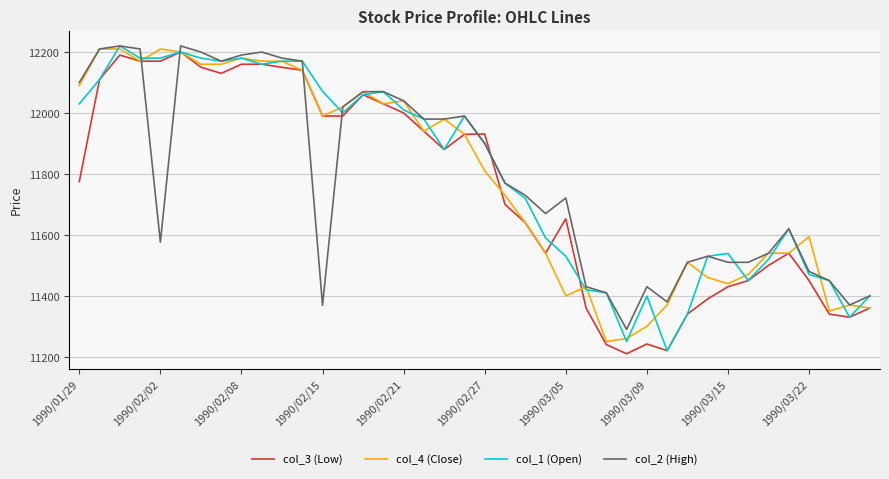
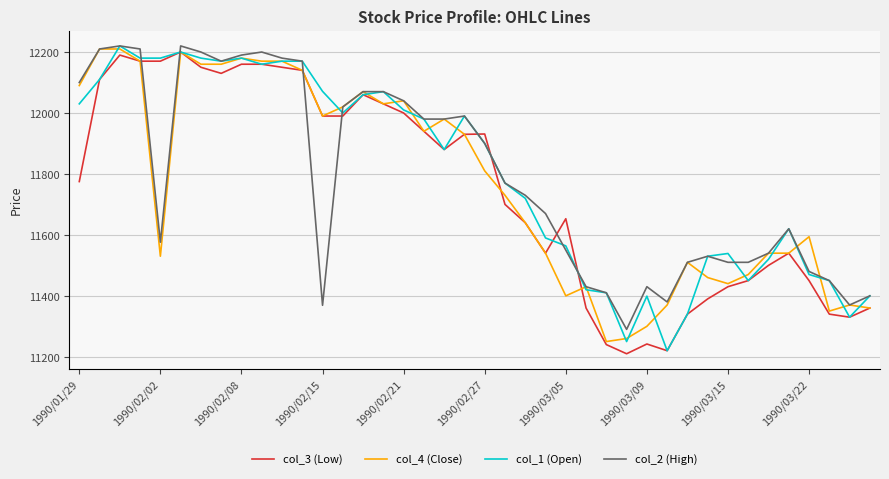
col_4 (Close), 1990/02/02: 12210 -> 11530
col_1 (Open), 1990/03/05: 11530 -> 11560
col_2 (High), 1990/03/05: 11720 -> 11550
